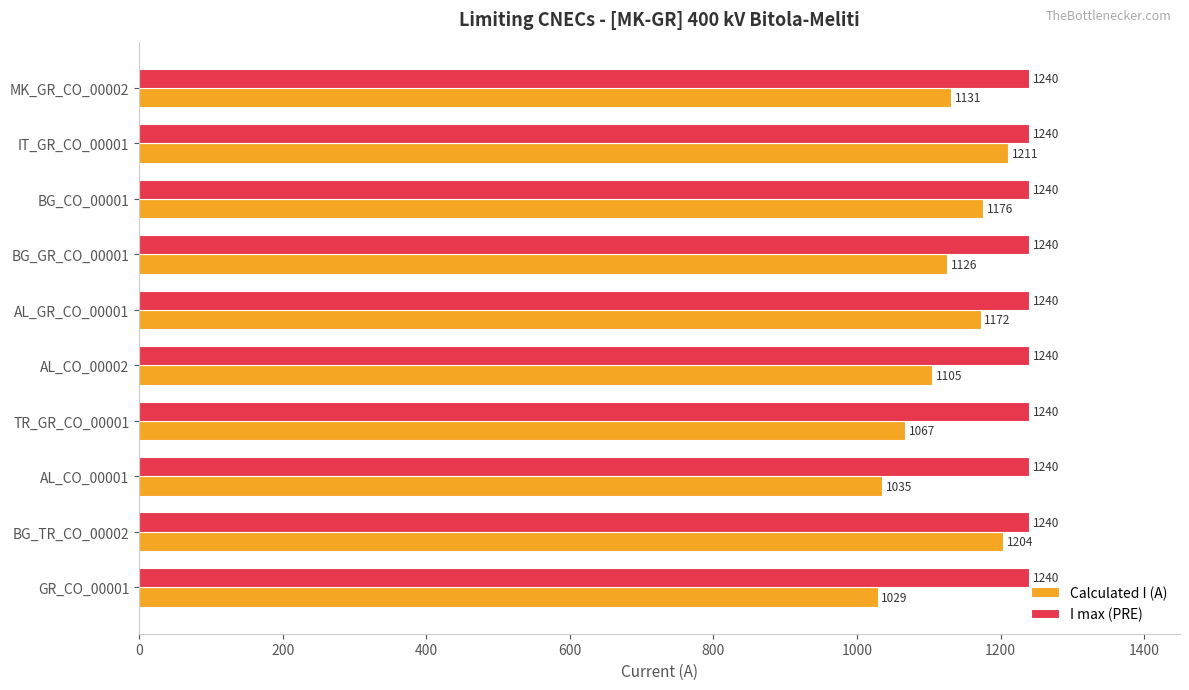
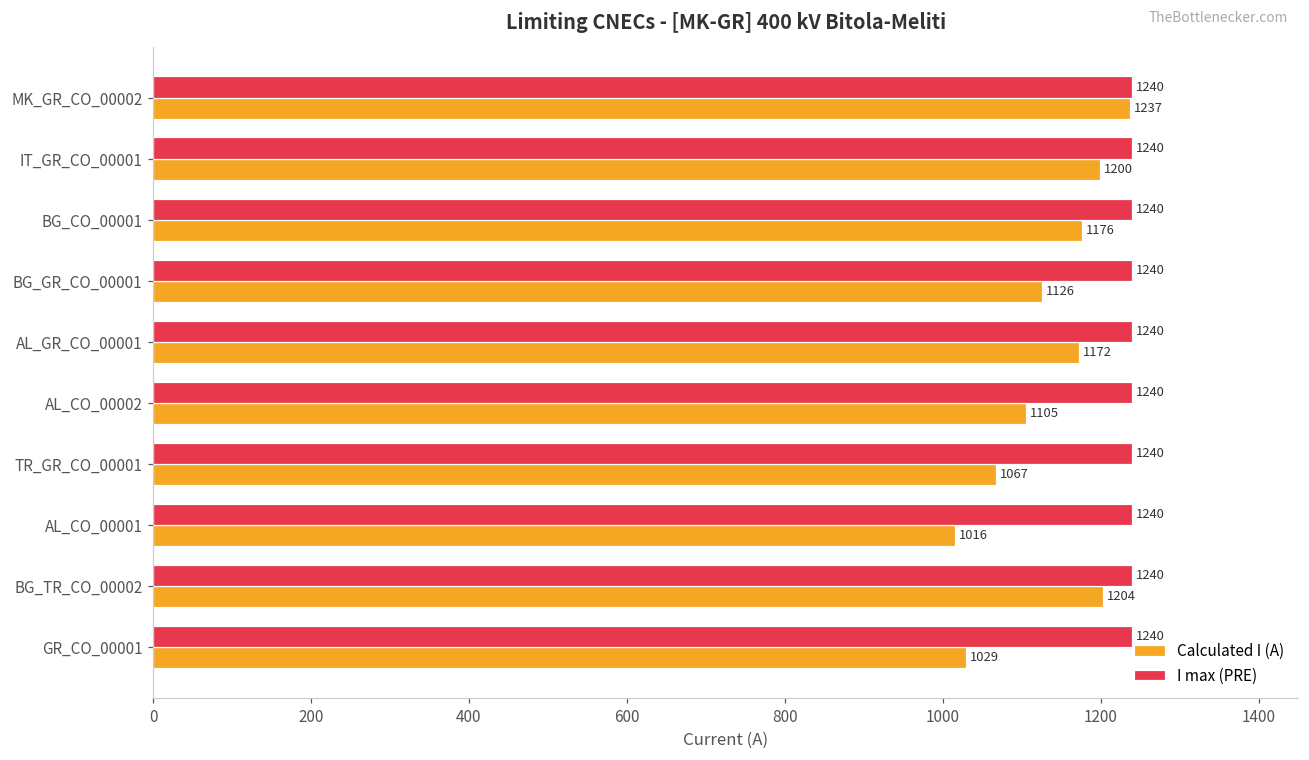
Calculated I (A), MK_GR_CO_00002: 1131 -> 1237
Calculated I (A), IT_GR_CO_00001: 1211 -> 1200
Calculated I (A), AL_CO_00001: 1035 -> 1016
